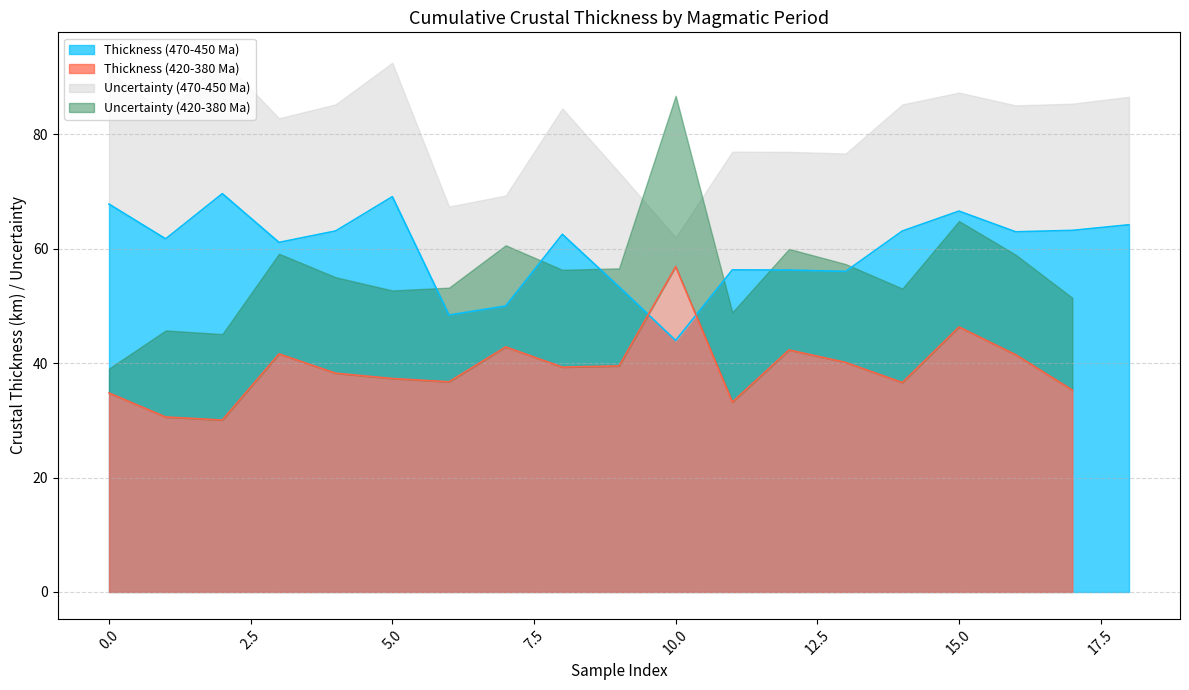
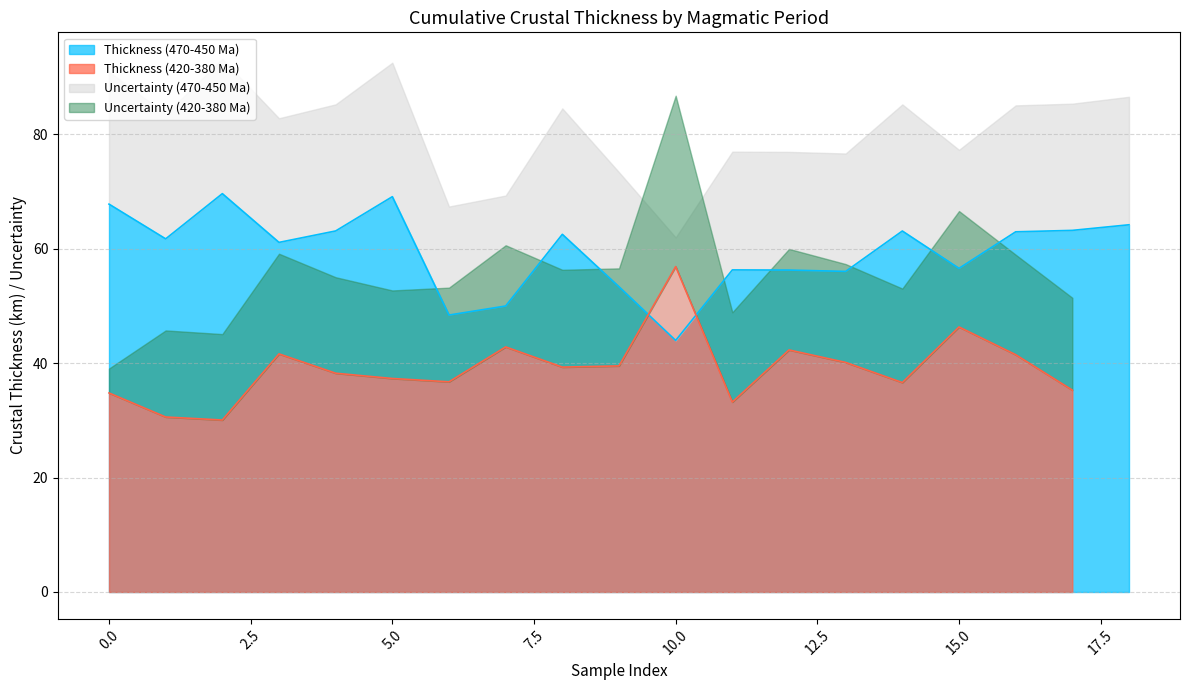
Thickness (470-450 Ma), 15.0: 67 -> 57
Uncertainty (420-380 Ma), 15.0: 19 -> 20
